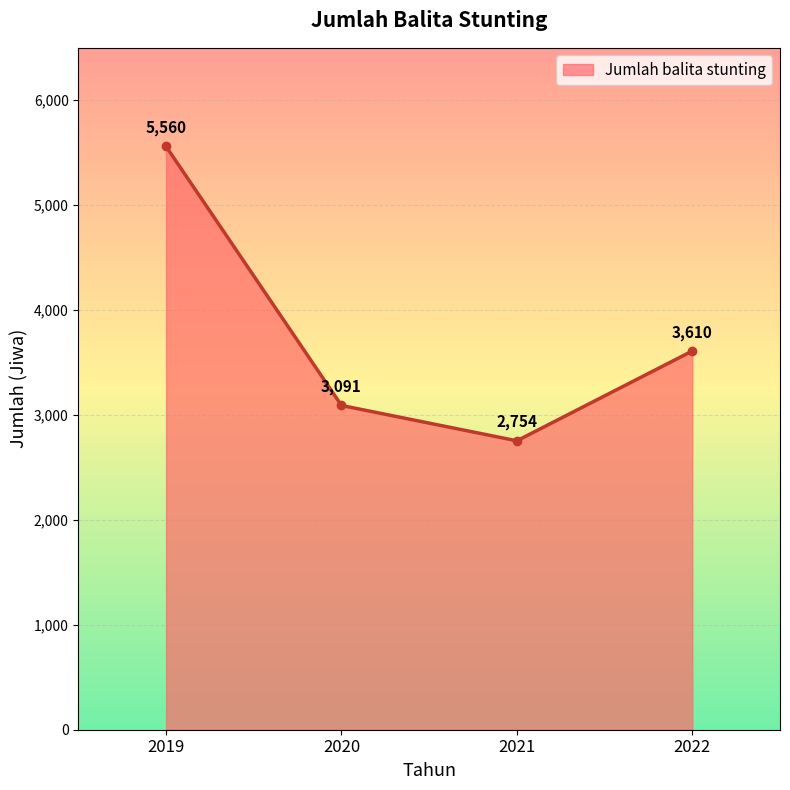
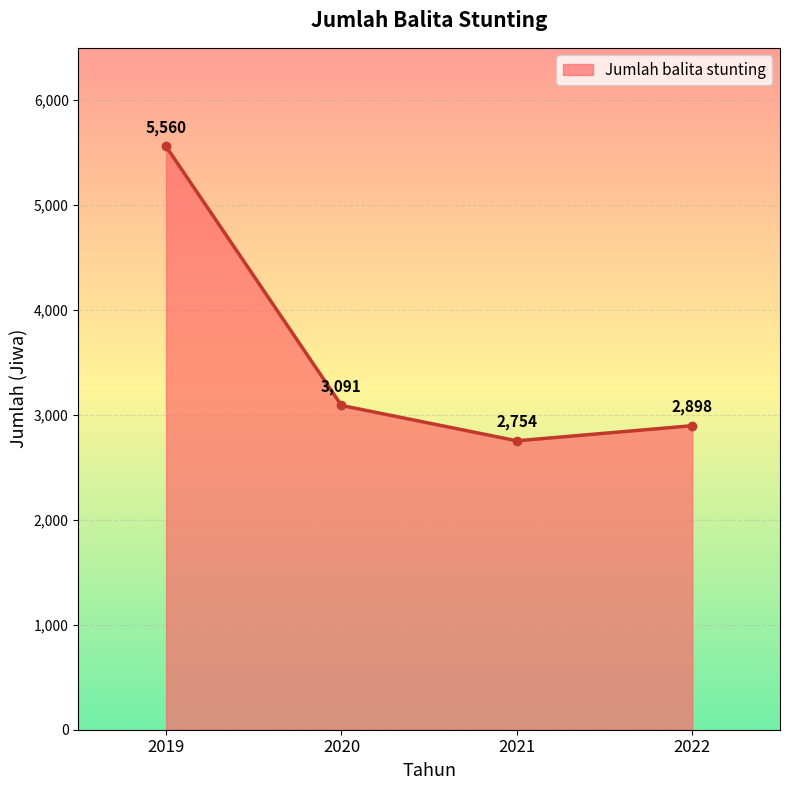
2022: 3,610 -> 2,898
